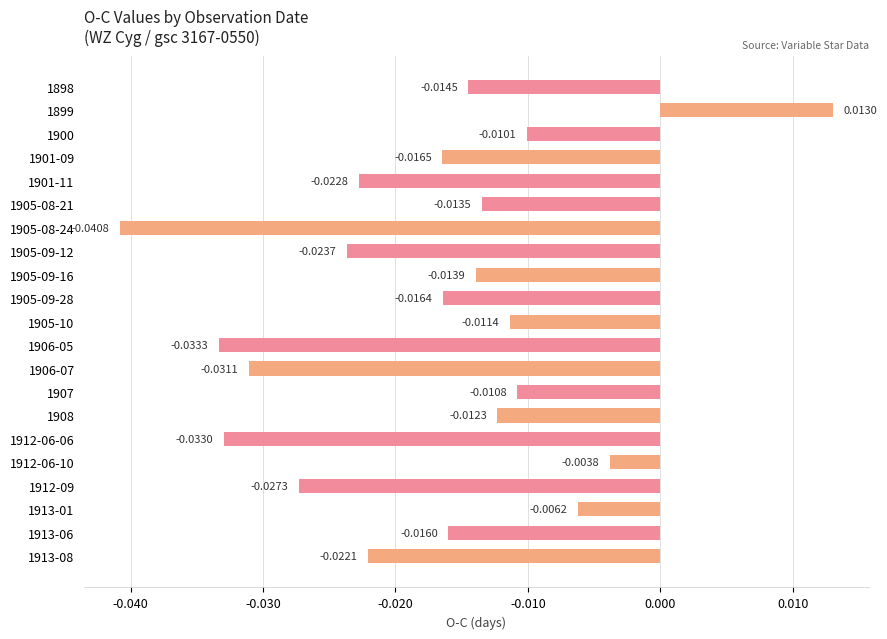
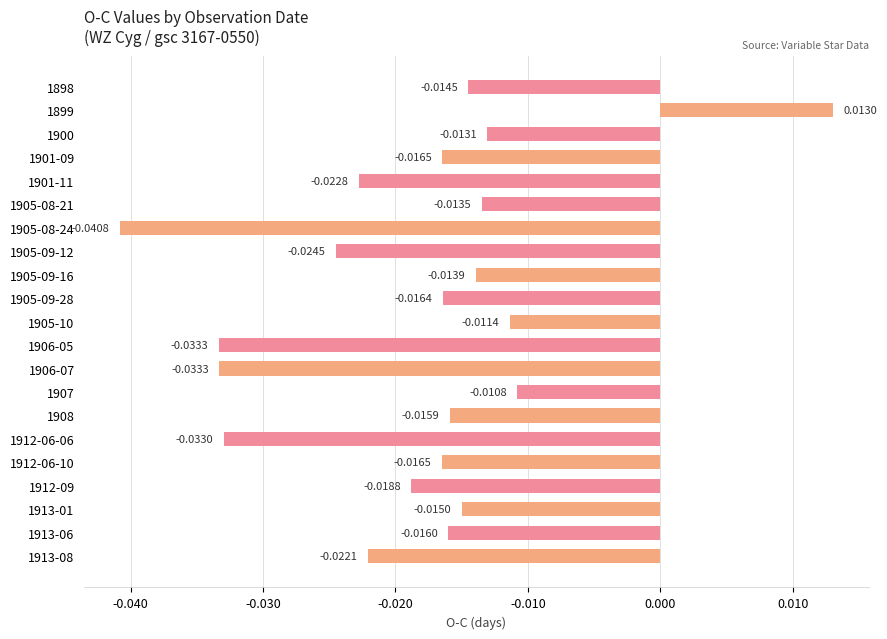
1900: -0.0101 -> -0.0131
1905-09-12: -0.0237 -> -0.0245
1906-07: -0.0311 -> -0.0333
1908: -0.0123 -> -0.0159
1912-06-10: -0.0038 -> -0.0165
1912-09: -0.0273 -> -0.0188
1913-01: -0.0062 -> -0.0150
